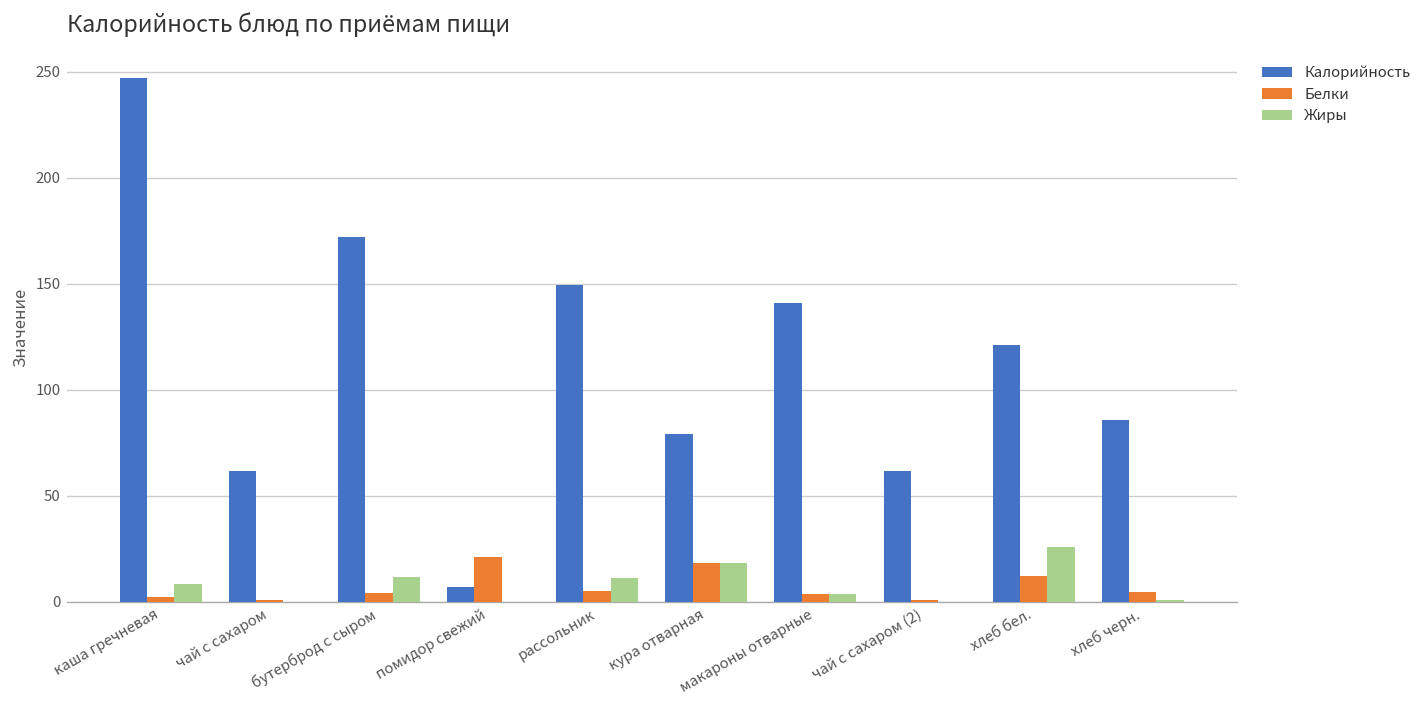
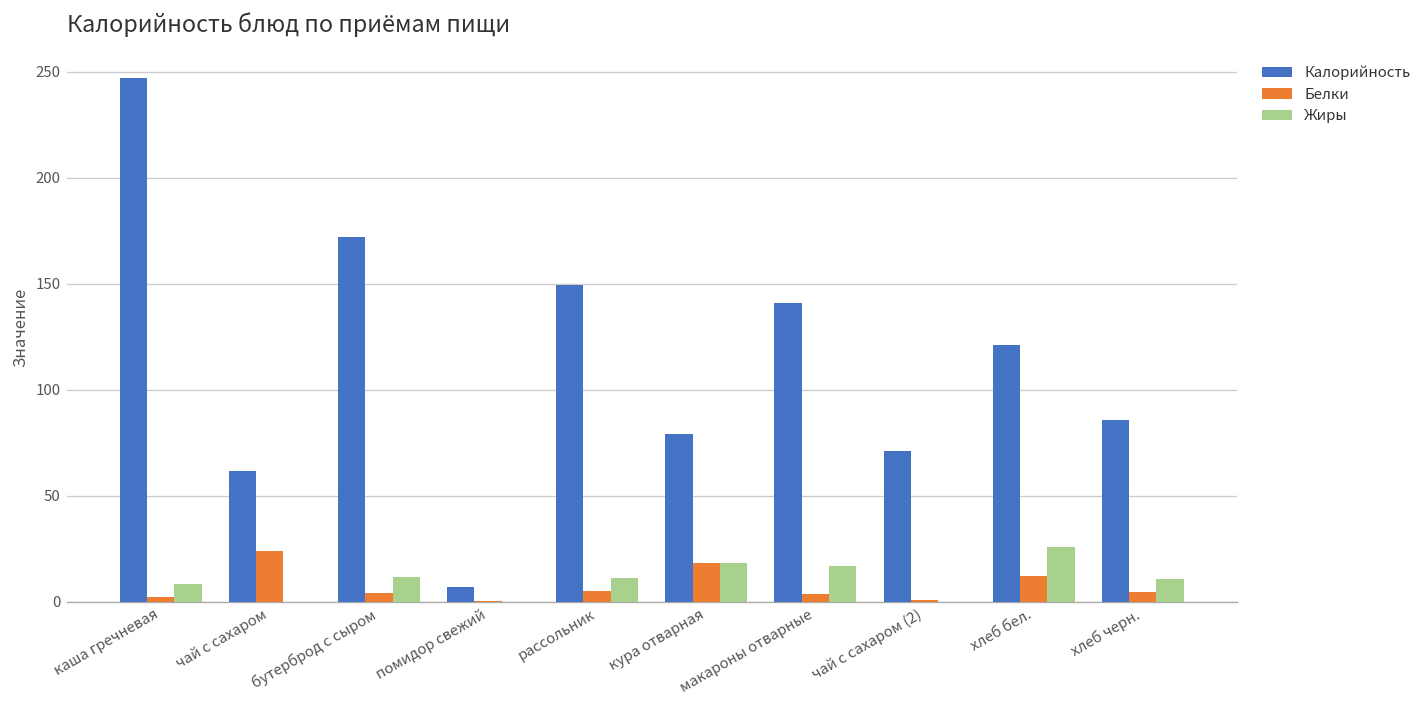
Белки, чай с сахаром: 1 -> 24
Белки, помидор свежий: 21 -> 1
Жиры, макароны отварные: 4 -> 17
Калорийность, чай с сахаром (2): 62 -> 71
Жиры, хлеб черн.: 1 -> 11
